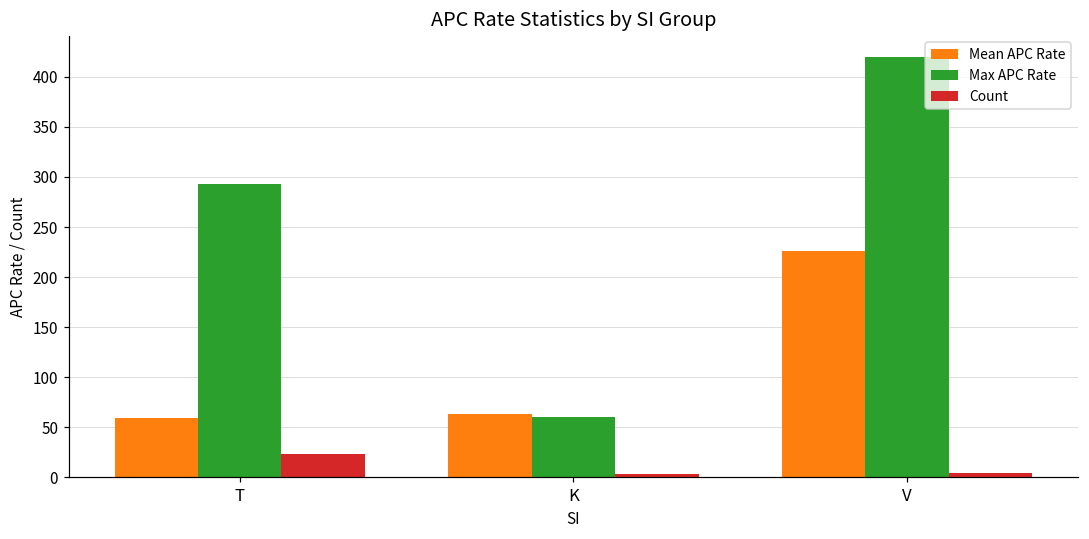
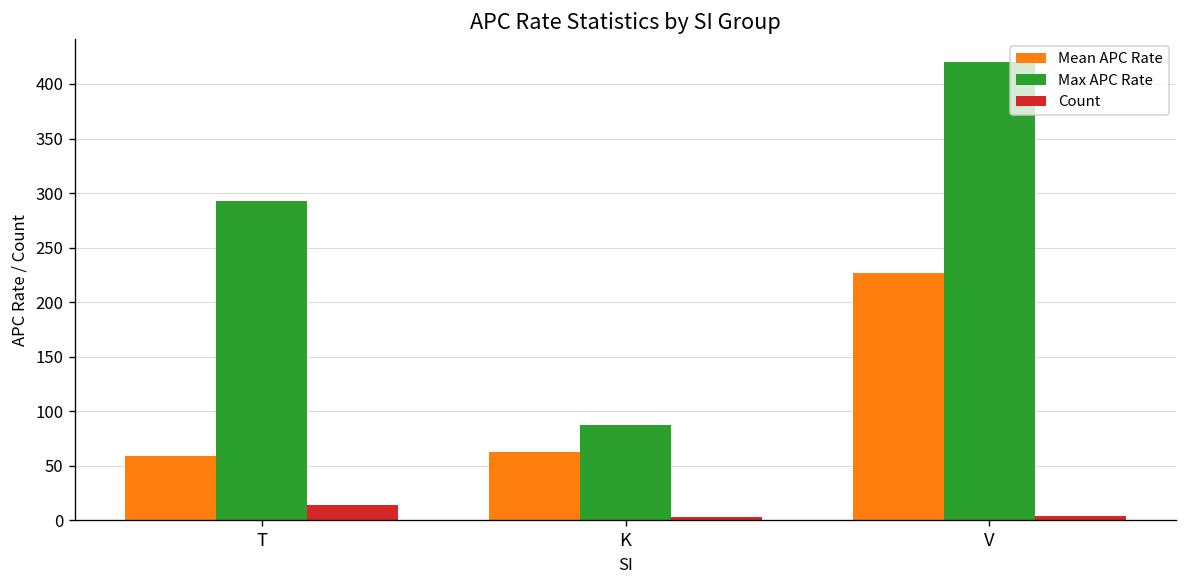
Count, T: 20 -> 10
Max APC Rate, K: 60 -> 90
